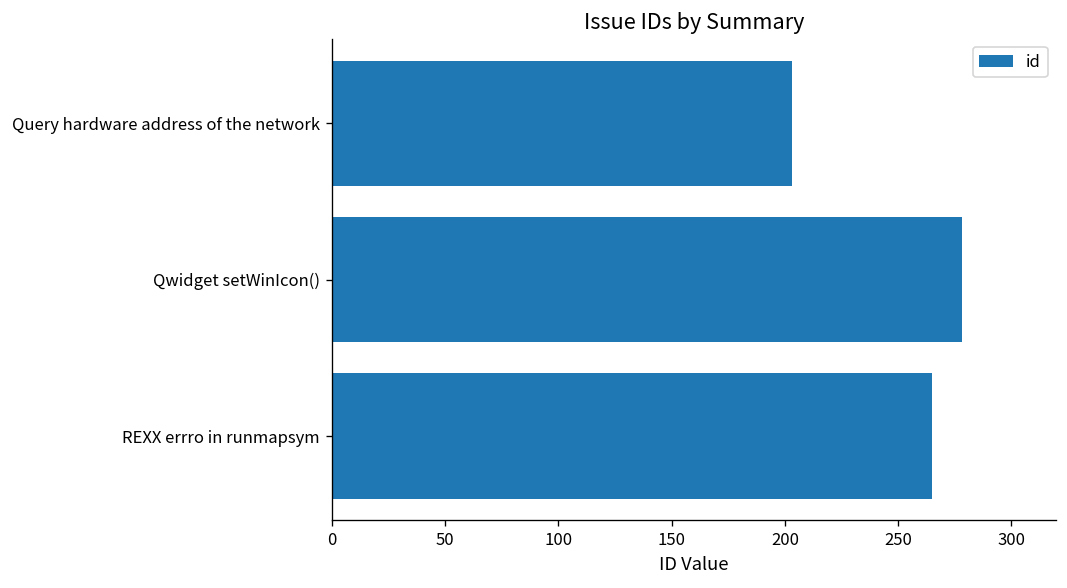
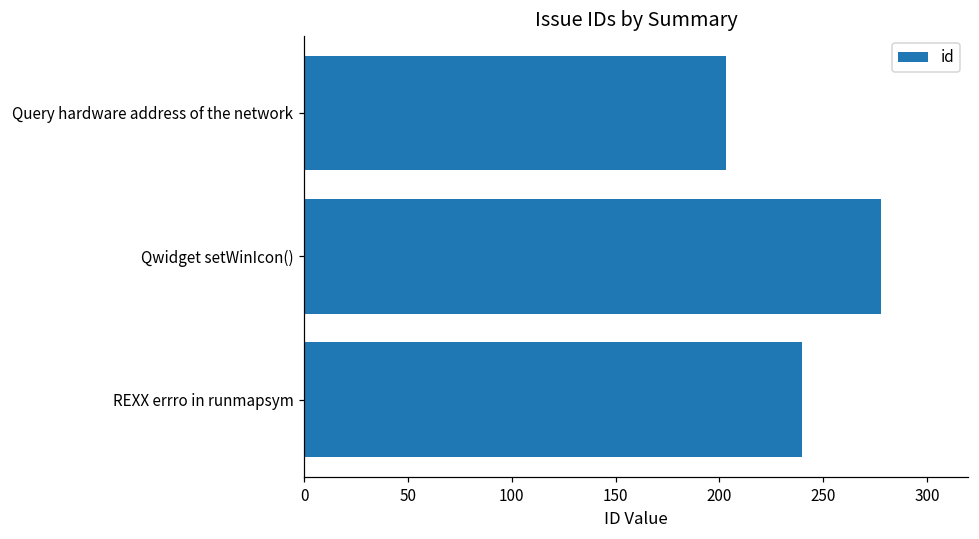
REXX errro in runmapsym: 265 -> 240
